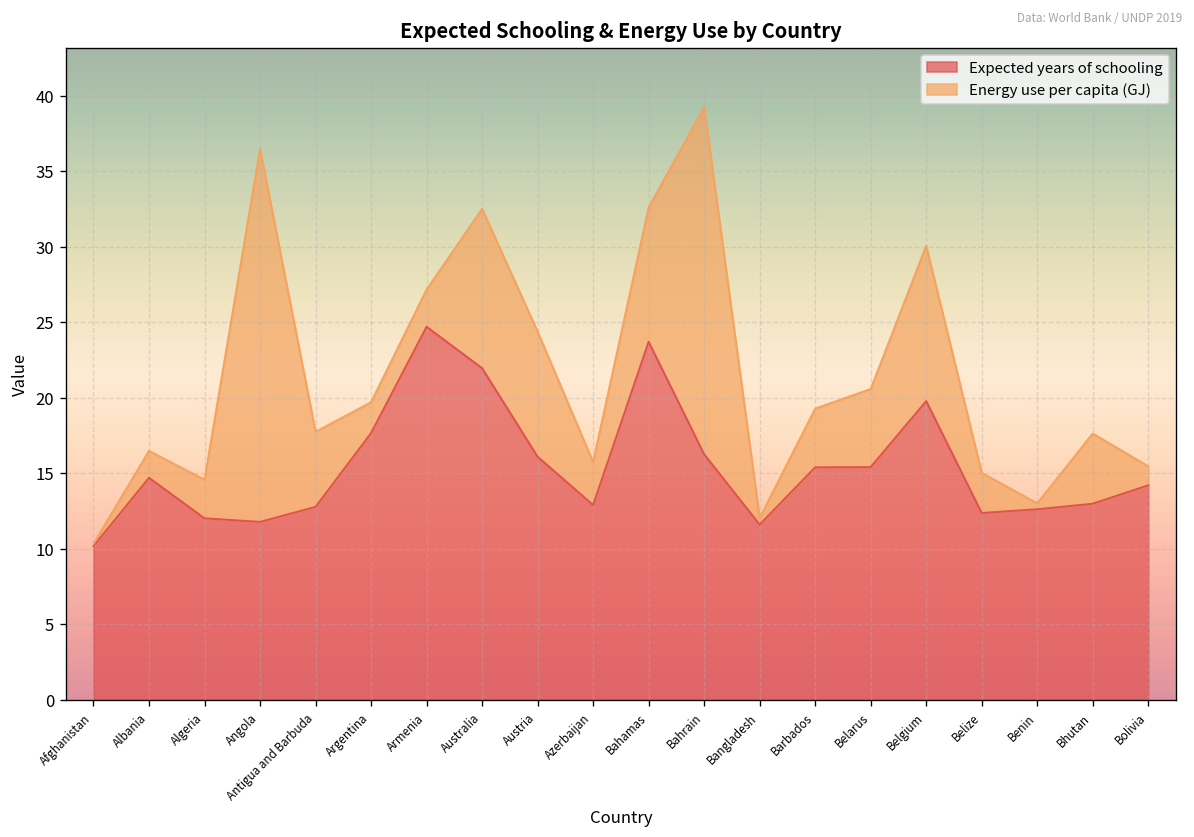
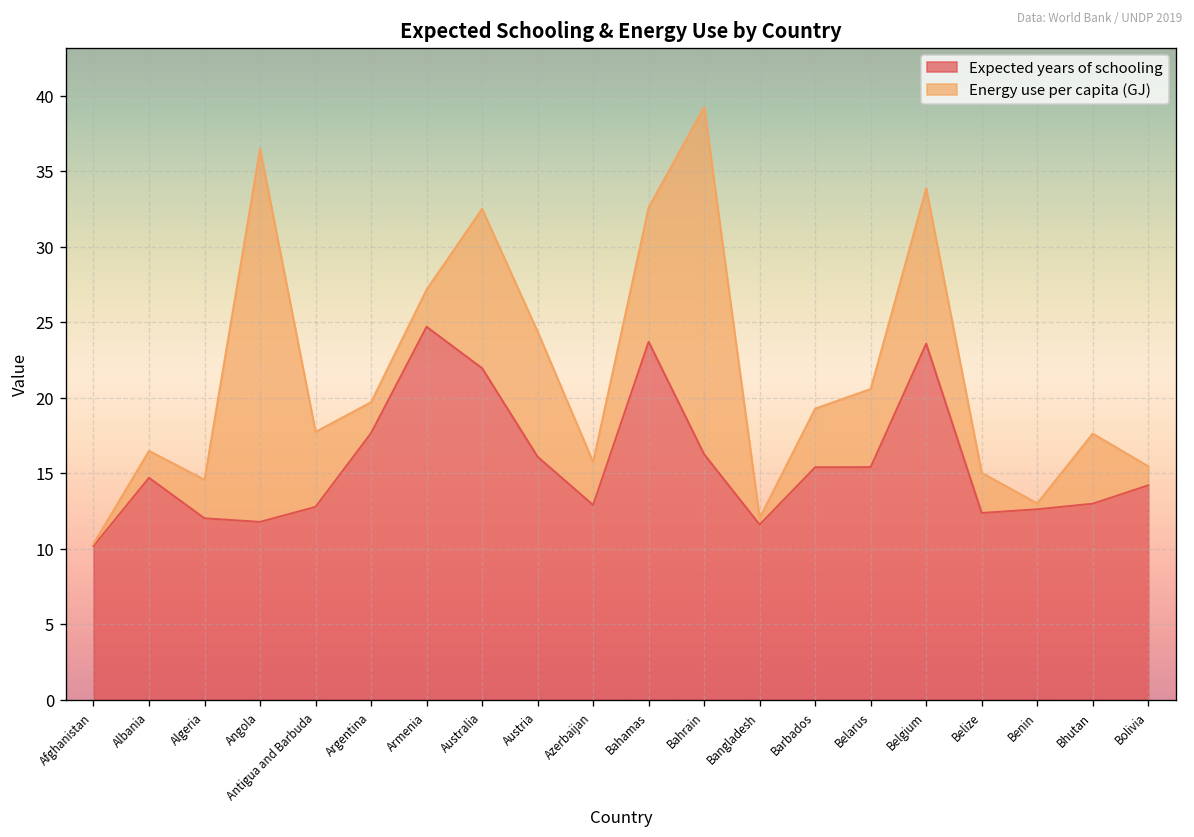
Expected years of schooling, Belgium: 19.8 -> 23.6
